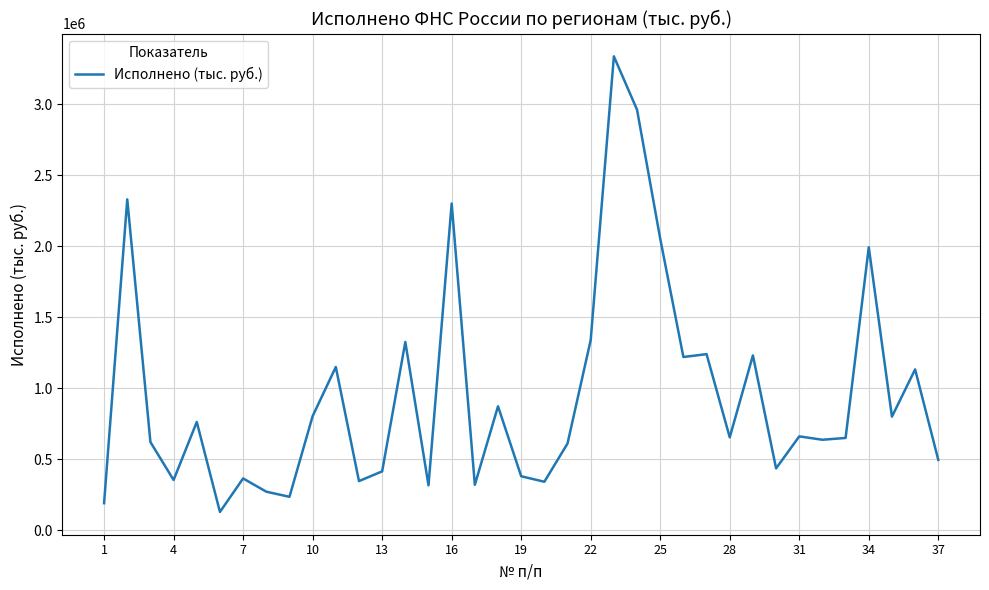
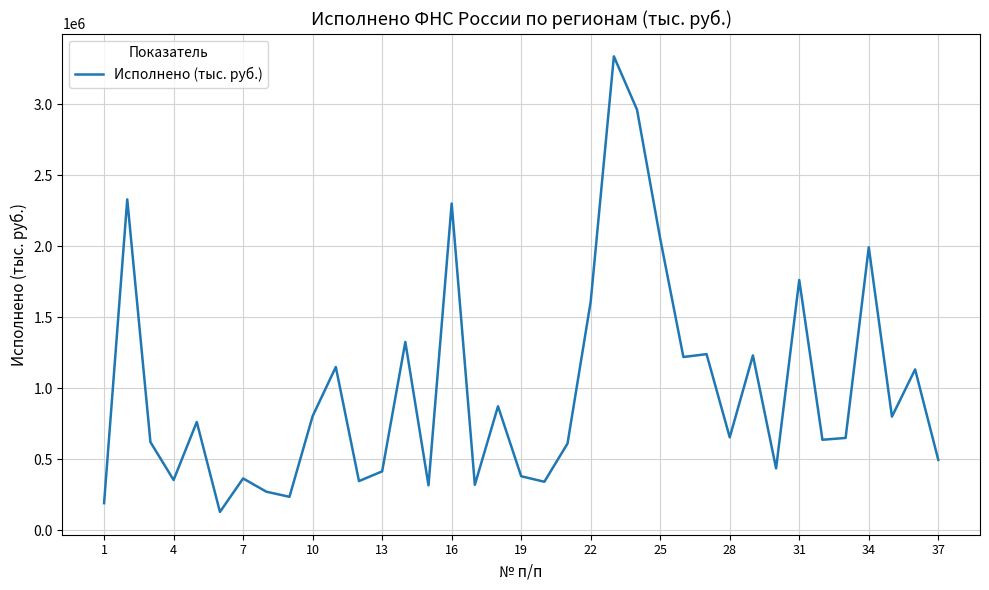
22: 1340000 -> 1610000
31: 660000 -> 1760000
